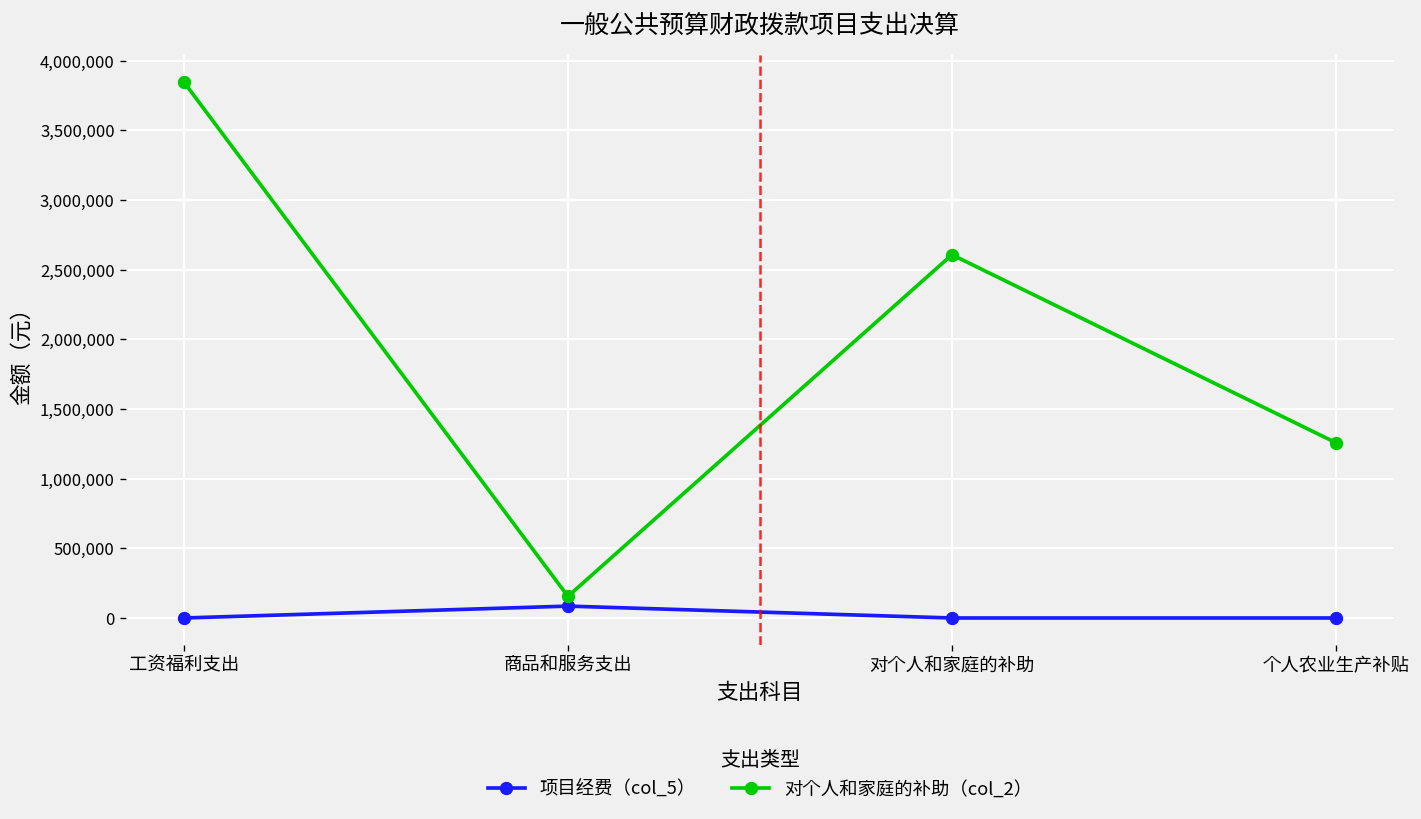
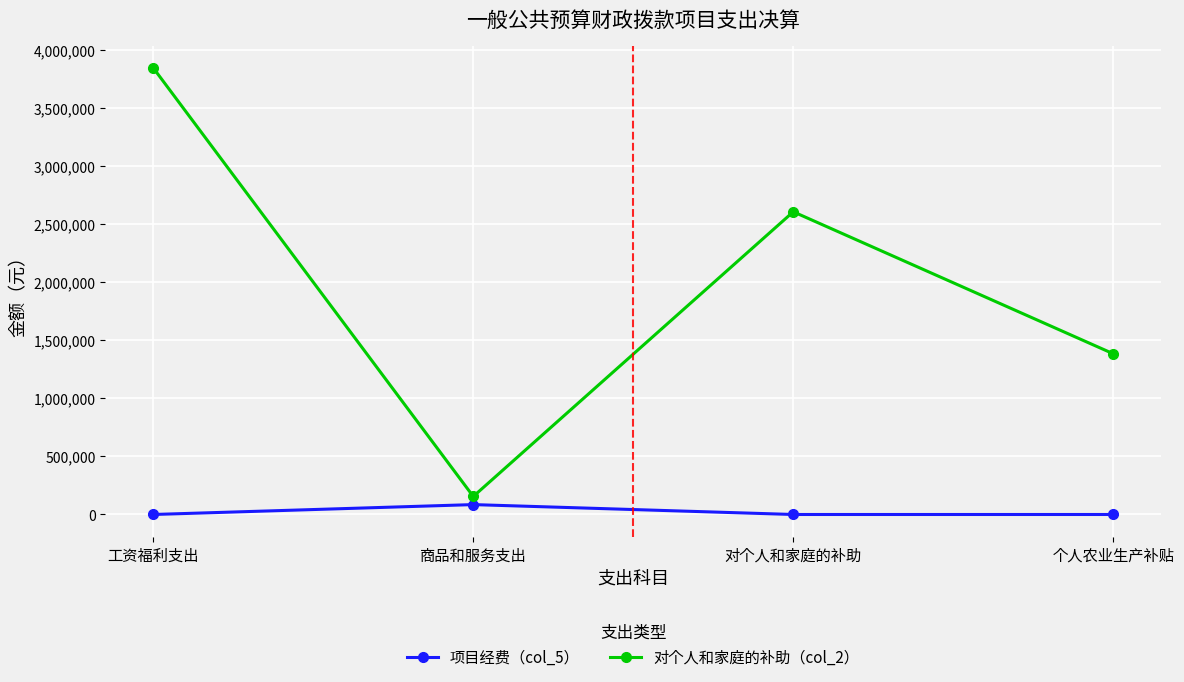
对个人和家庭的补助（col_2）, 个人农业生产补贴: 1,260,000 -> 1,380,000
